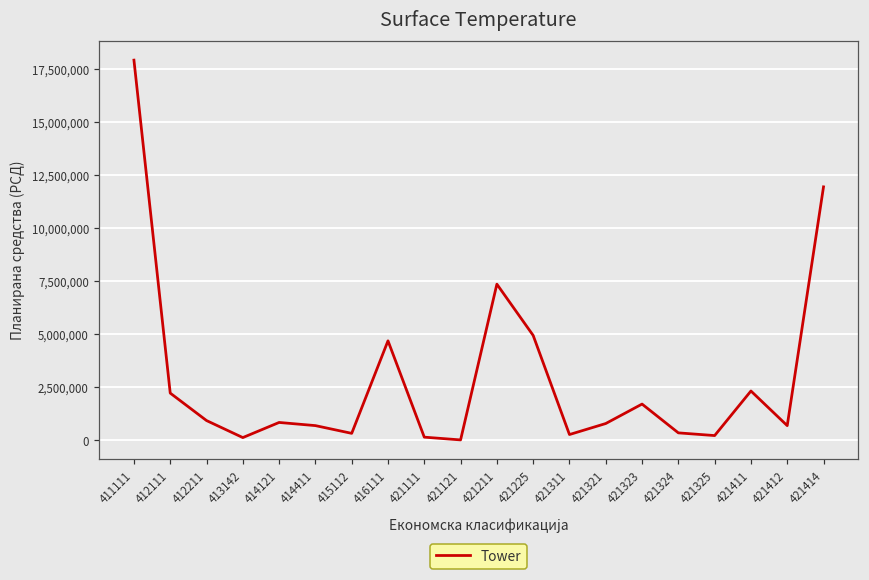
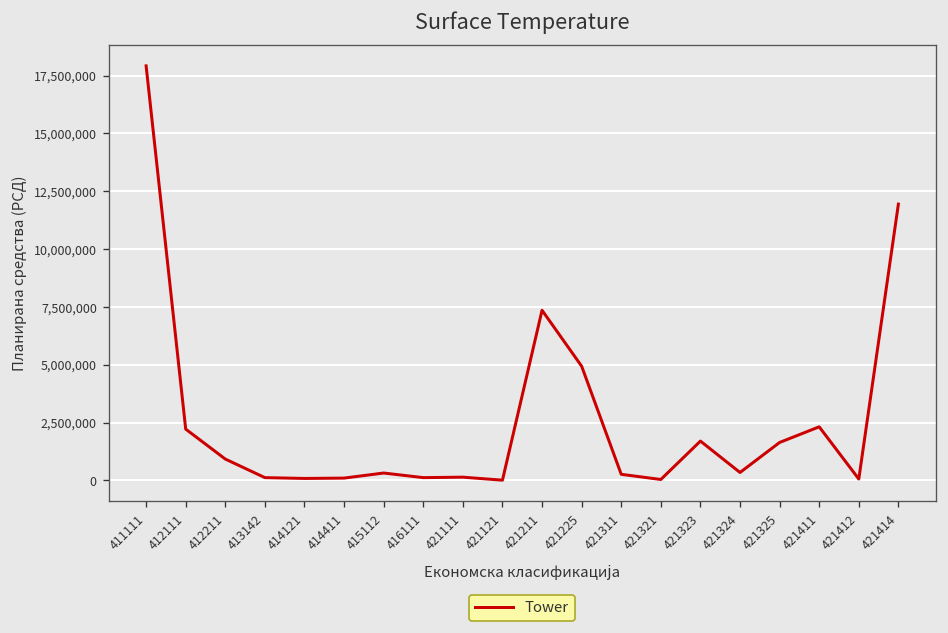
414121: 800,000 -> 100,000
414411: 700,000 -> 100,000
416111: 4,700,000 -> 100,000
421321: 800,000 -> 0
421325: 200,000 -> 1,600,000
421412: 700,000 -> 100,000
